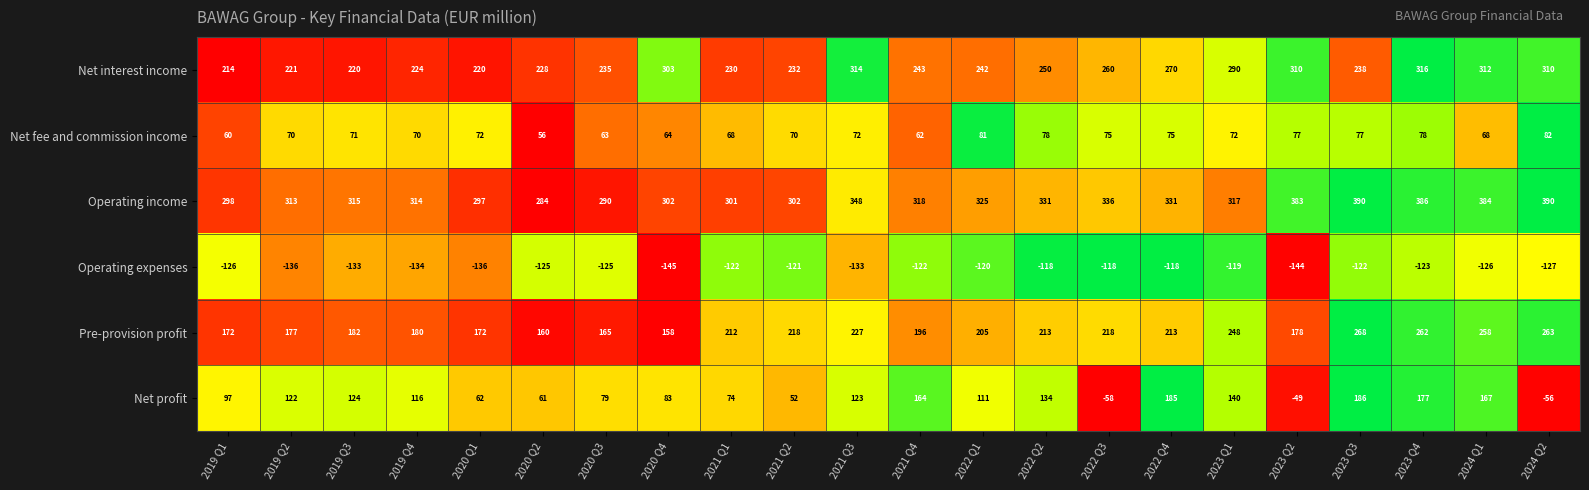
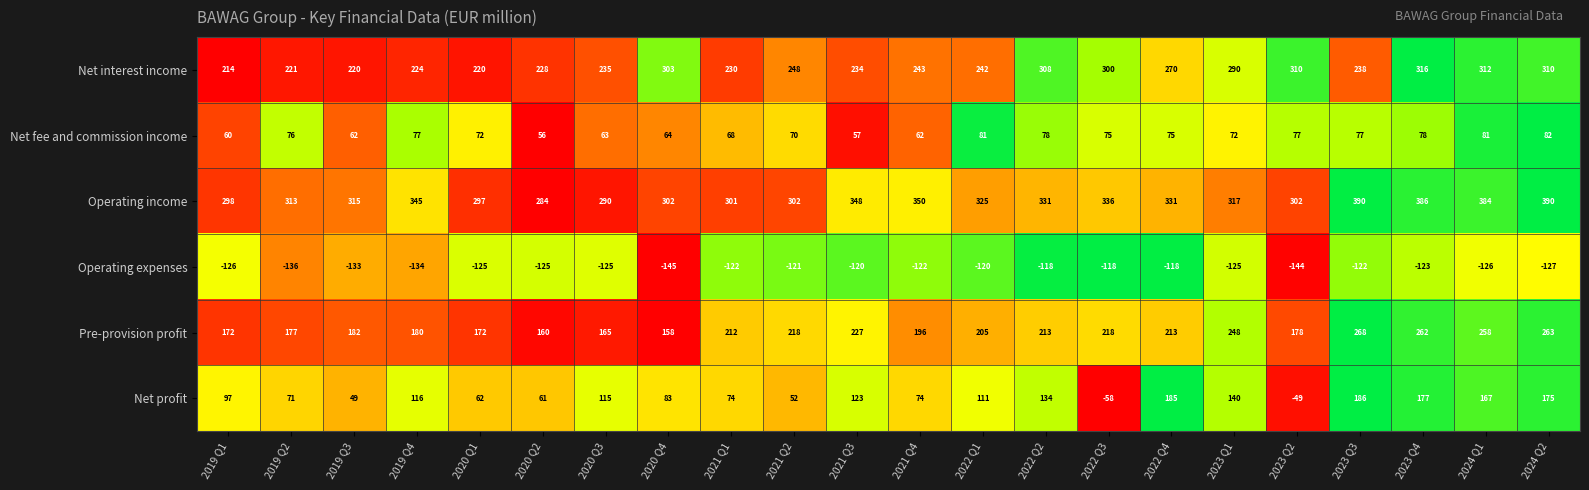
Net interest income, 2021 Q2: 232 -> 248
Net interest income, 2021 Q3: 314 -> 234
Net interest income, 2022 Q2: 250 -> 308
Net interest income, 2022 Q3: 260 -> 300
Net fee and commission income, 2019 Q2: 70 -> 76
Net fee and commission income, 2019 Q3: 71 -> 62
Net fee and commission income, 2019 Q4: 70 -> 77
Net fee and commission income, 2021 Q3: 72 -> 57
Net fee and commission income, 2024 Q1: 68 -> 81
Operating income, 2019 Q4: 314 -> 345
Operating income, 2021 Q4: 318 -> 350
Operating income, 2023 Q2: 383 -> 302
Operating expenses, 2020 Q1: -136 -> -125
Operating expenses, 2021 Q3: -133 -> -120
Operating expenses, 2023 Q1: -119 -> -125
Net profit, 2019 Q2: 122 -> 71
Net profit, 2019 Q3: 124 -> 49
Net profit, 2020 Q3: 79 -> 115
Net profit, 2021 Q4: 164 -> 74
Net profit, 2024 Q2: -56 -> 175
